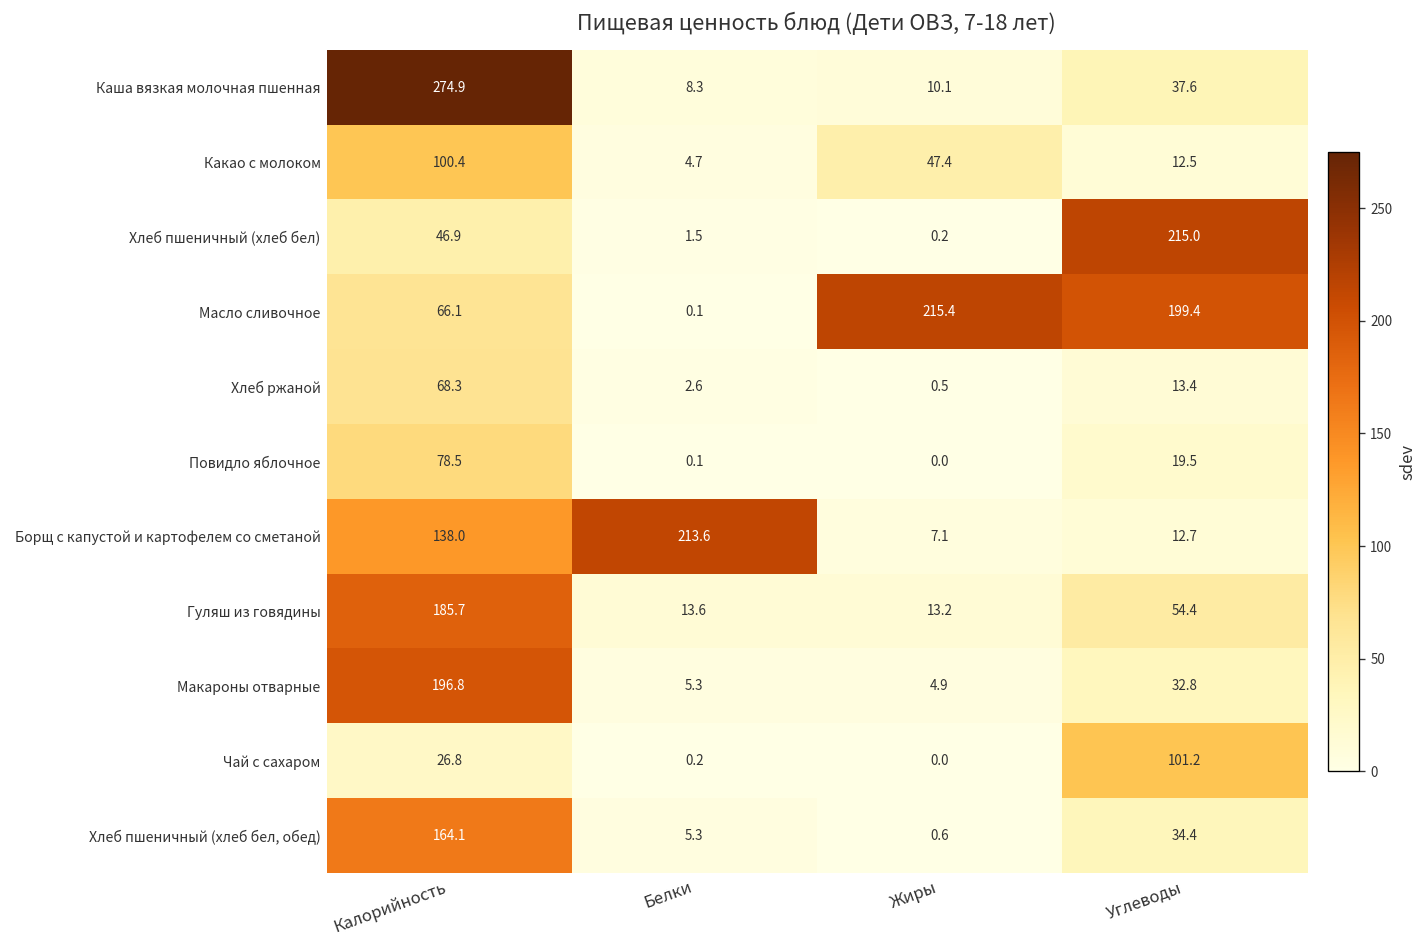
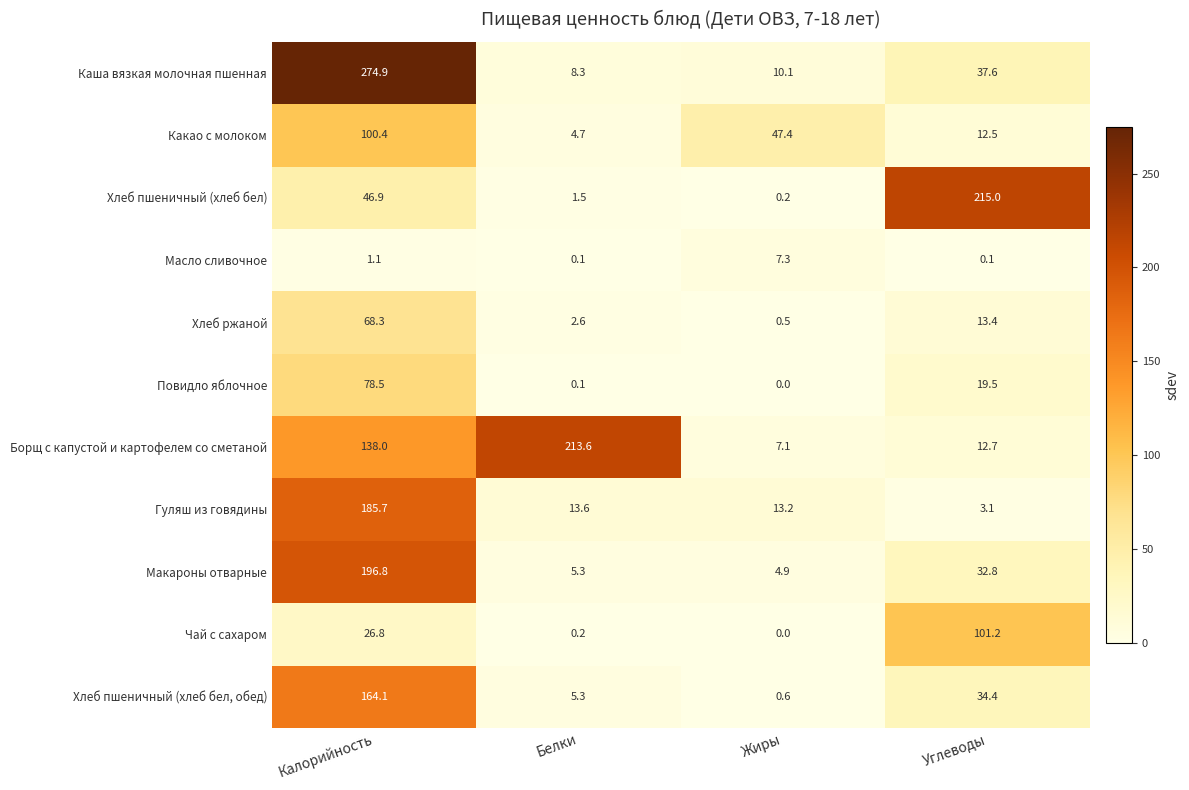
Масло сливочное, Калорийность: 66.1 -> 1.1
Масло сливочное, Жиры: 215.4 -> 7.3
Масло сливочное, Углеводы: 199.4 -> 0.1
Гуляш из говядины, Углеводы: 54.4 -> 3.1
